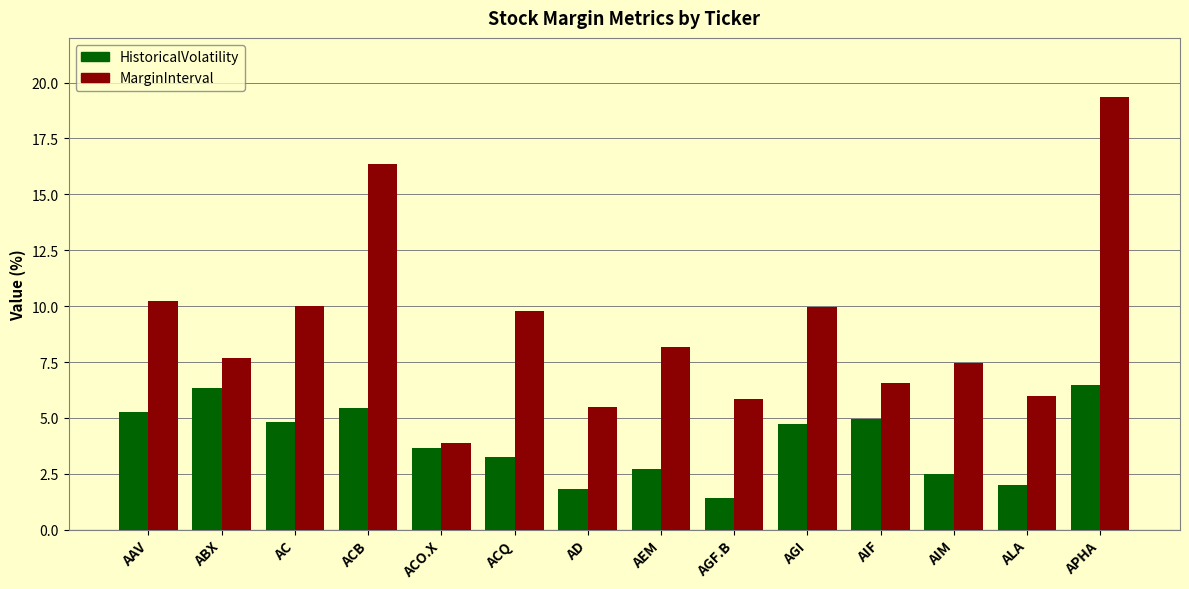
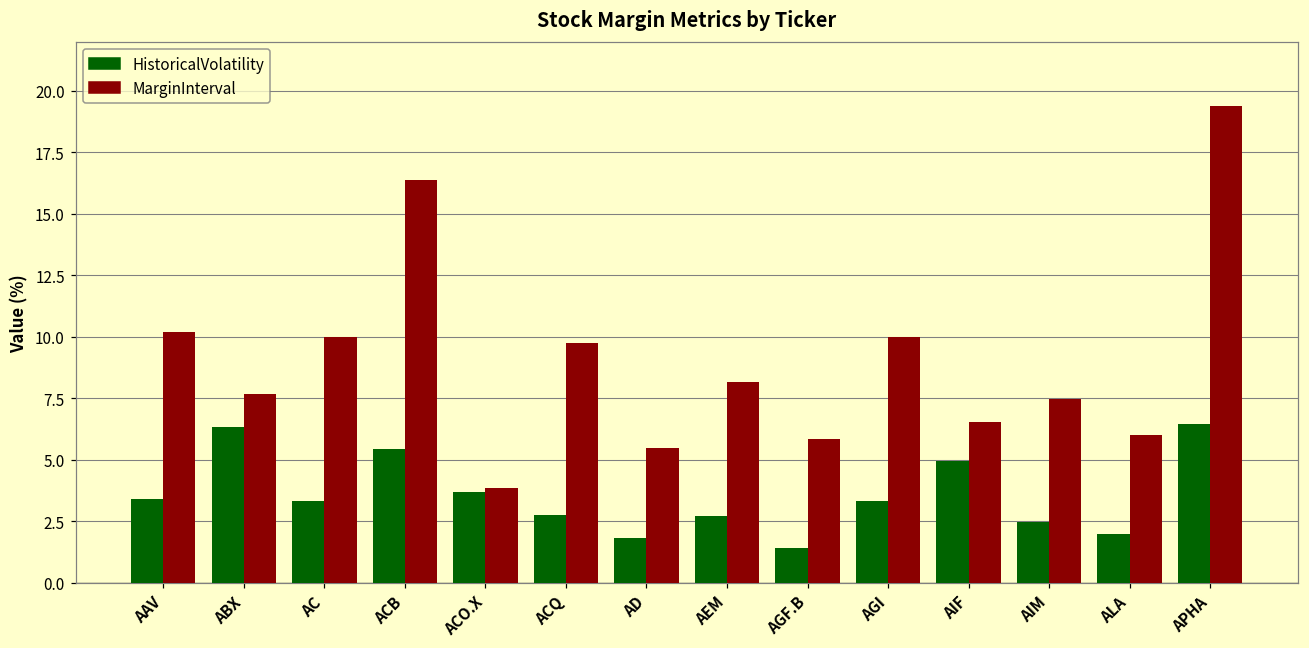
HistoricalVolatility, AAV: 5.3 -> 3.4
HistoricalVolatility, AC: 4.8 -> 3.3
HistoricalVolatility, ACQ: 3.3 -> 2.8
HistoricalVolatility, AGI: 4.7 -> 3.3
